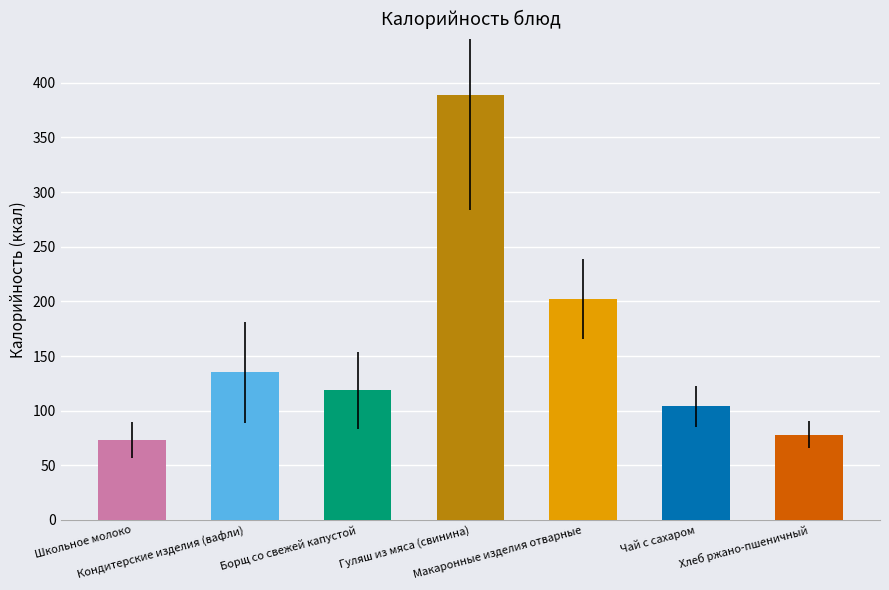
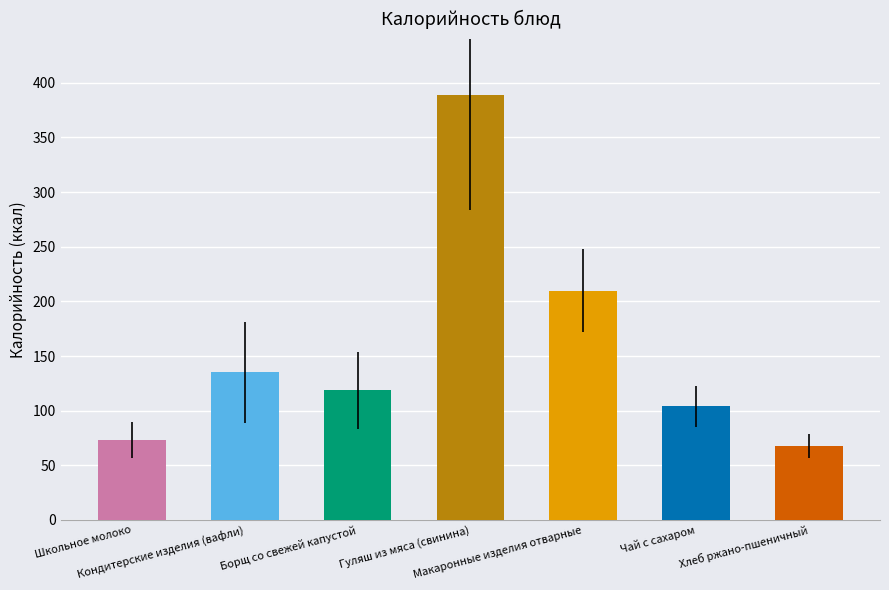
Макаронные изделия отварные: 202 -> 210
Хлеб ржано-пшеничный: 78 -> 68
